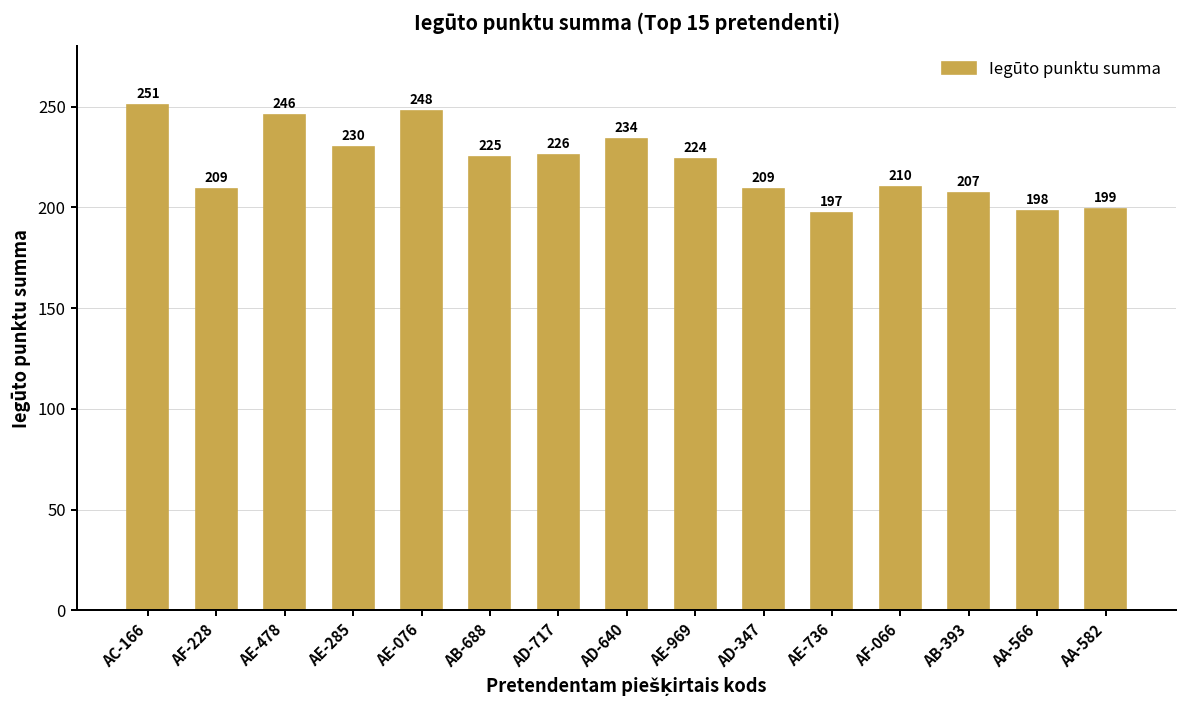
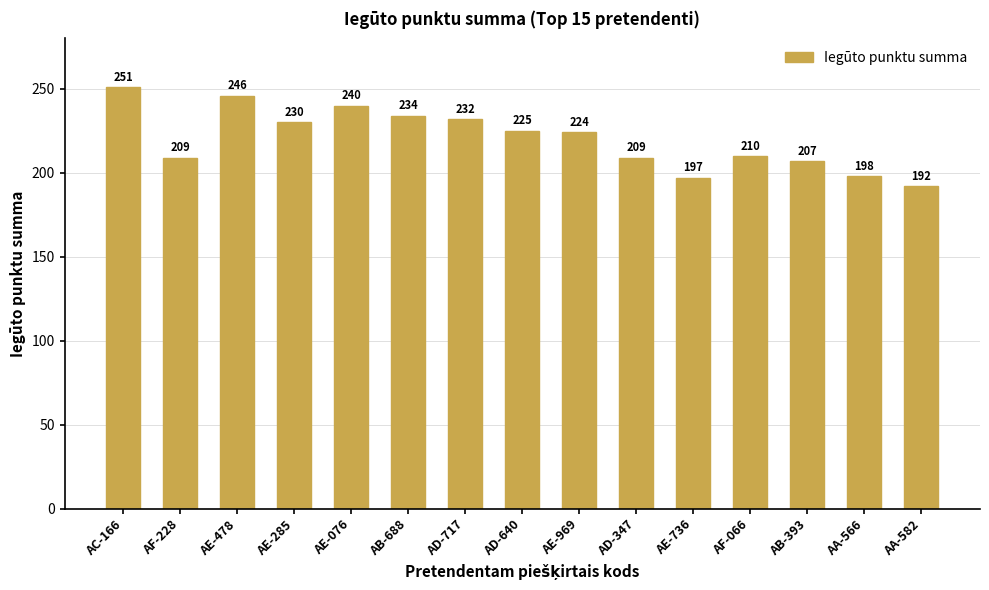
AE-076: 248 -> 240
AB-688: 225 -> 234
AD-717: 226 -> 232
AD-640: 234 -> 225
AA-582: 199 -> 192
